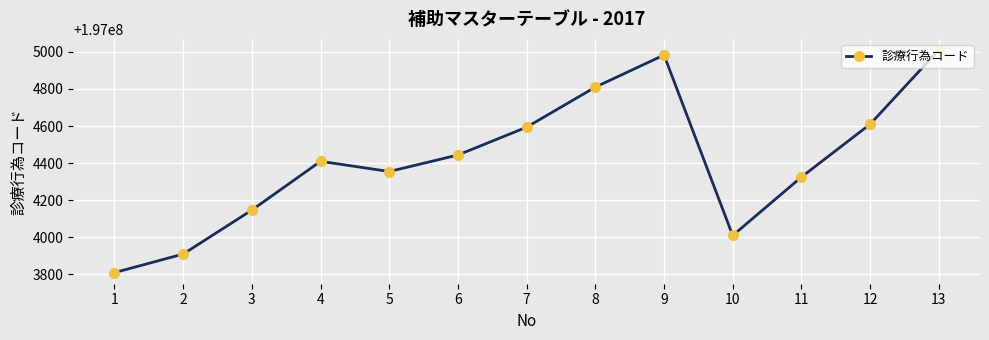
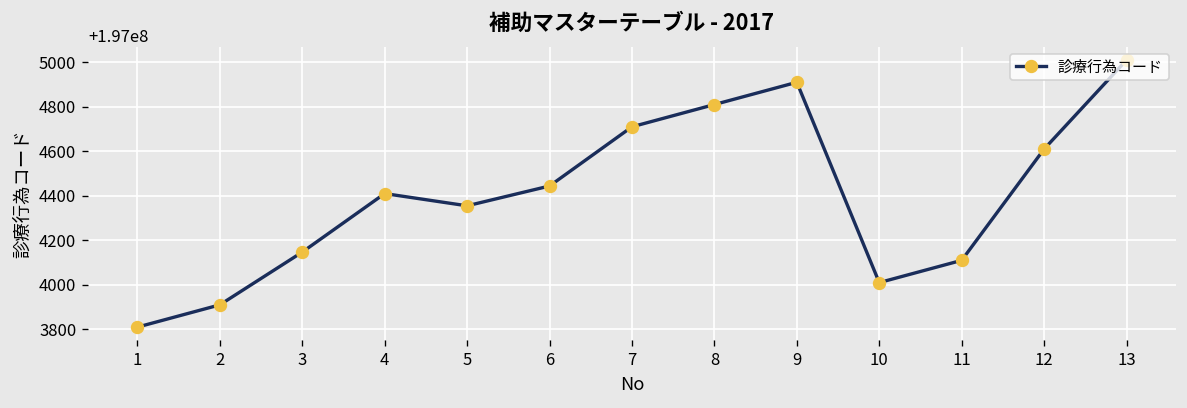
7: 197004590 -> 197004710
9: 197004980 -> 197004910
11: 197004330 -> 197004110
